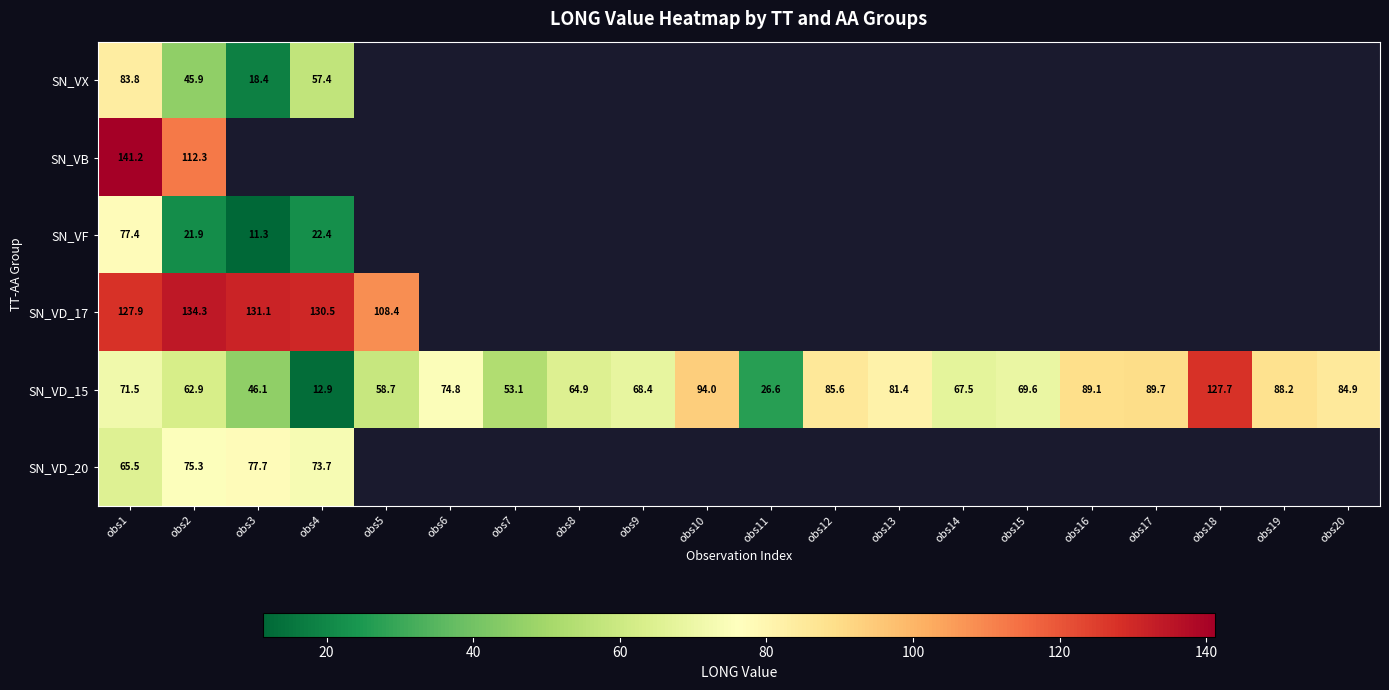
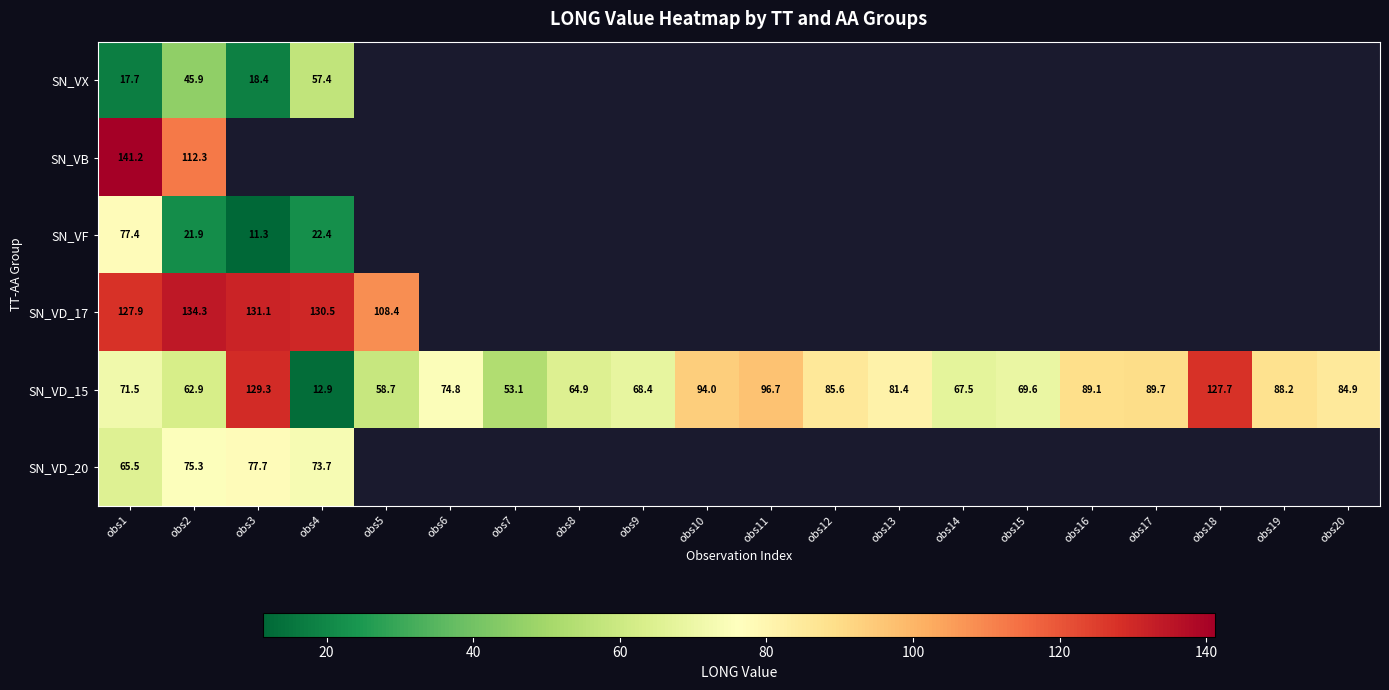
SN_VX, obs1: 83.8 -> 17.7
SN_VD_15, obs3: 46.1 -> 129.3
SN_VD_15, obs11: 26.6 -> 96.7
